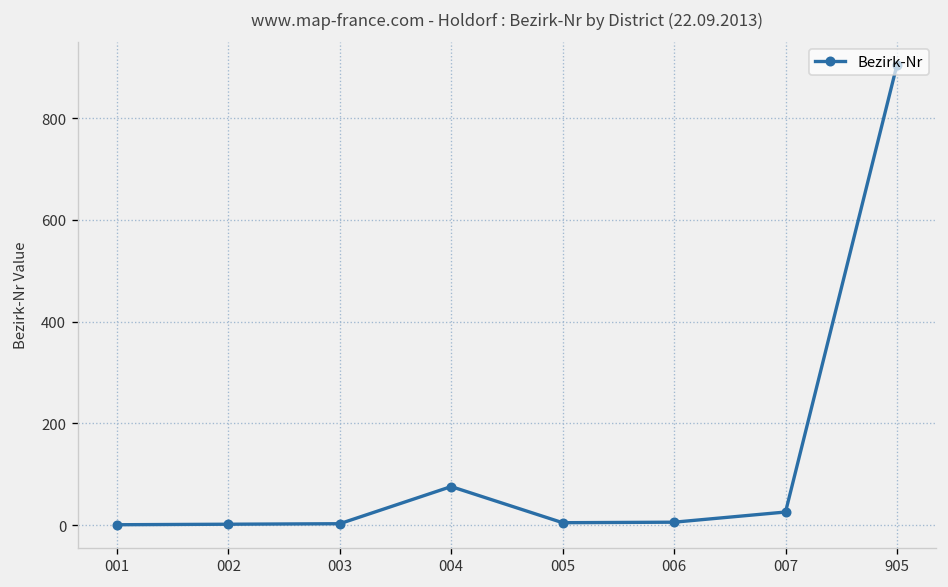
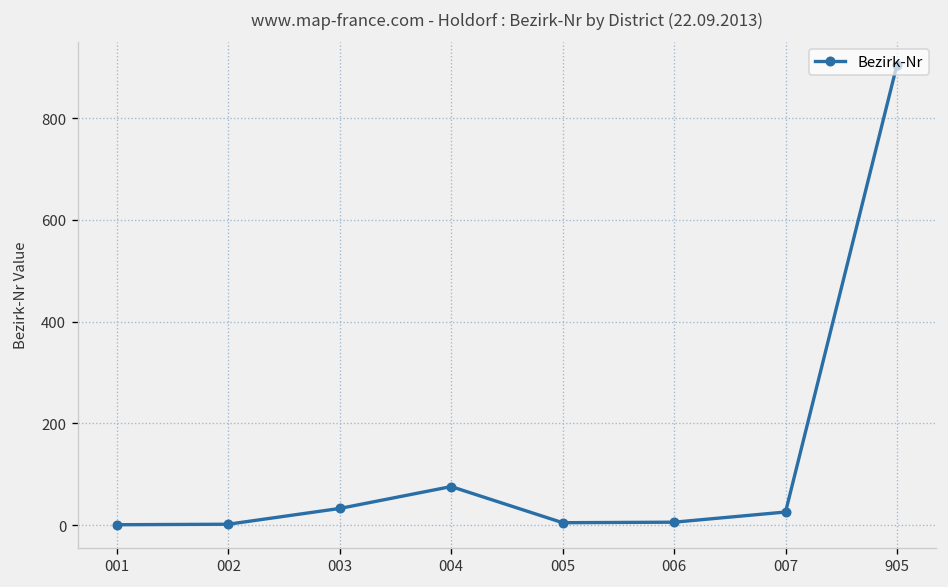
003: 0 -> 30
